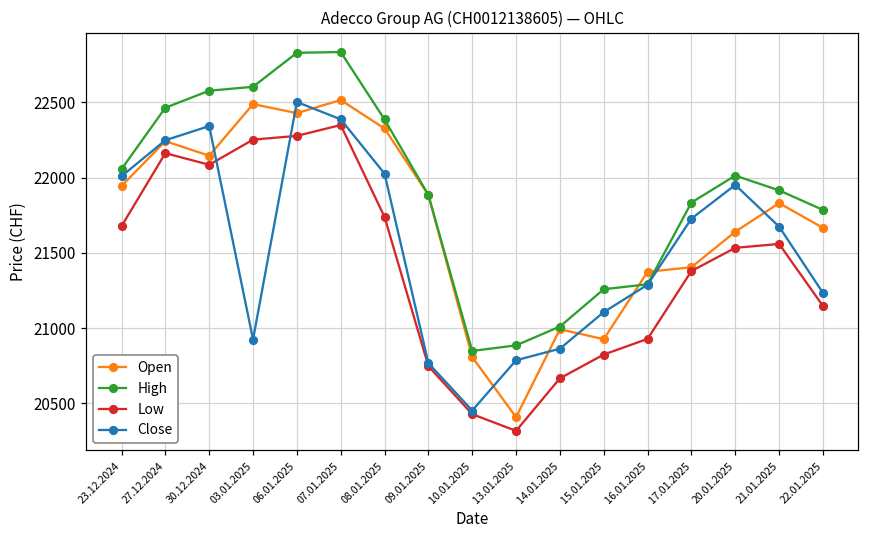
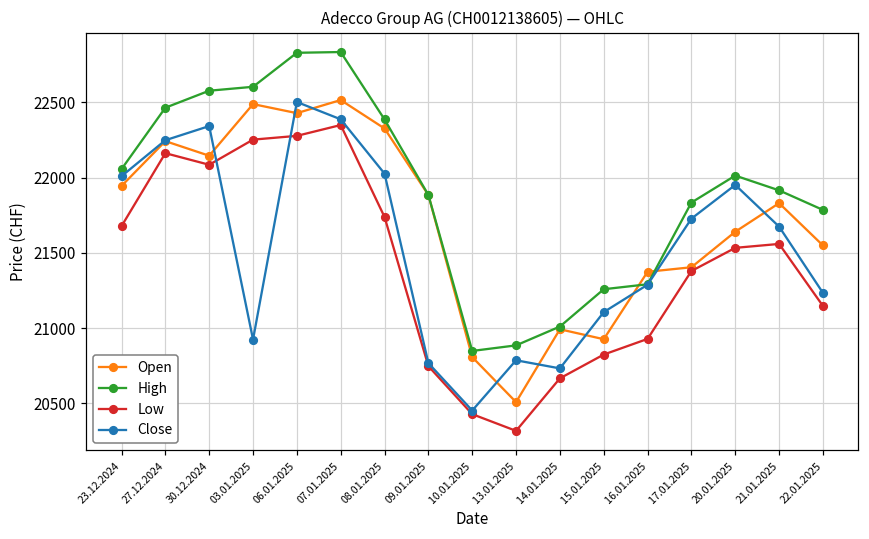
Open, 13.01.2025: 20410 -> 20510
Close, 14.01.2025: 20860 -> 20730
Open, 22.01.2025: 21670 -> 21550
